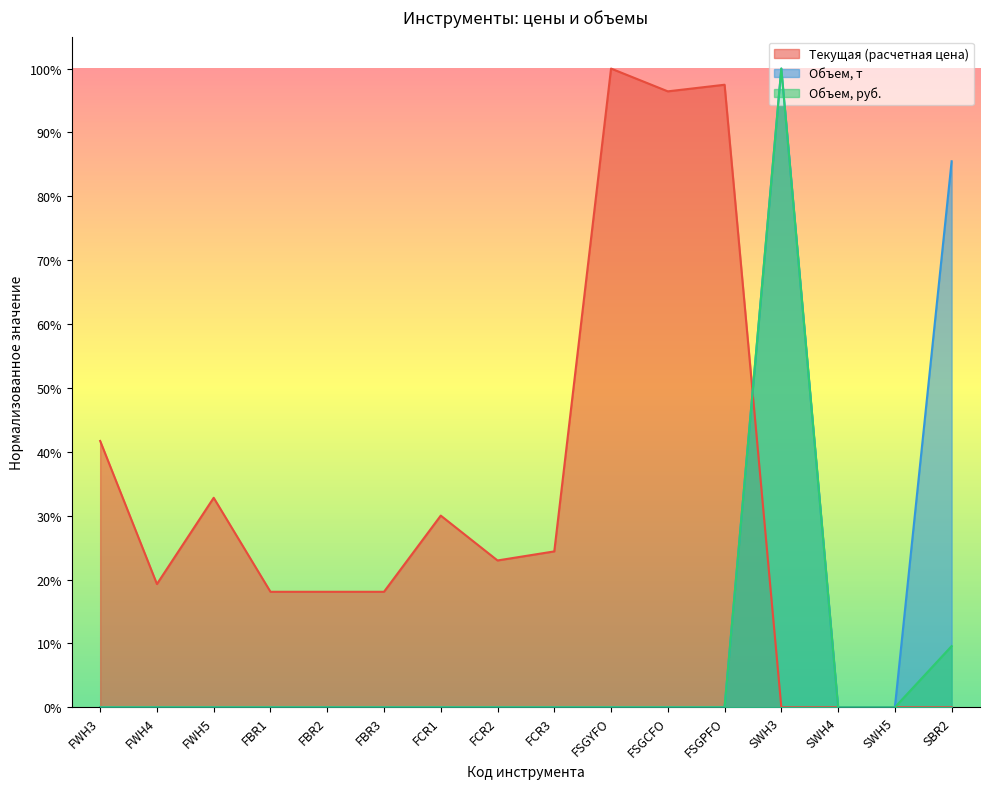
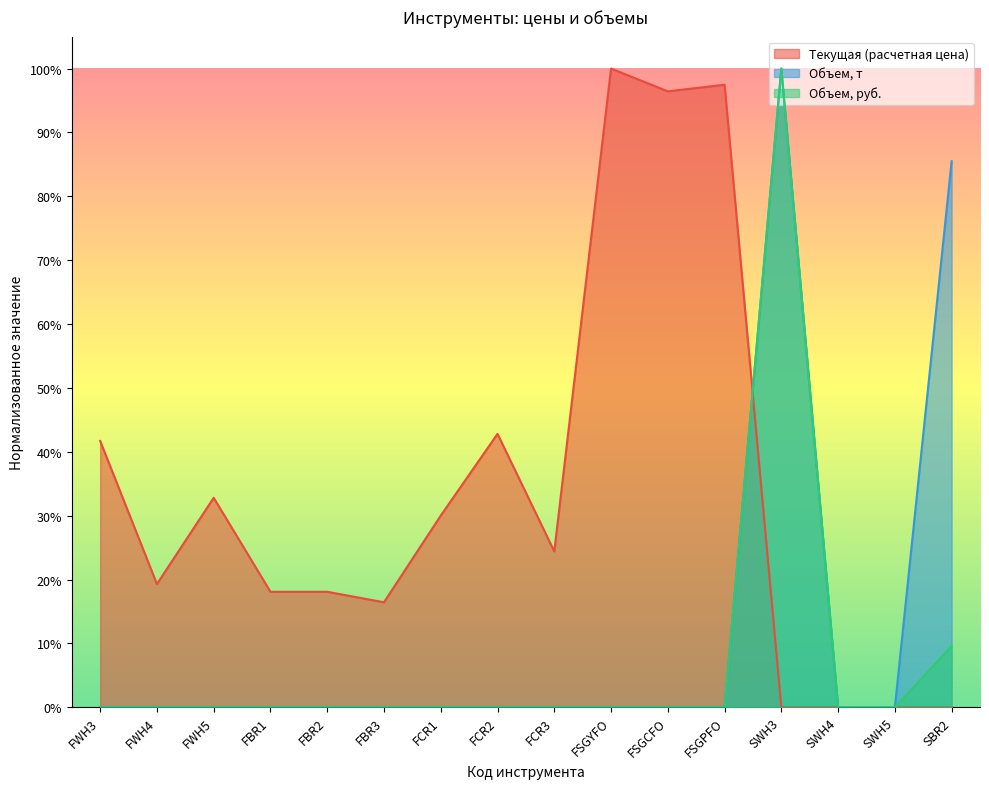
Текущая (расчетная цена), FBR3: 18% -> 16%
Текущая (расчетная цена), FCR2: 23% -> 43%
